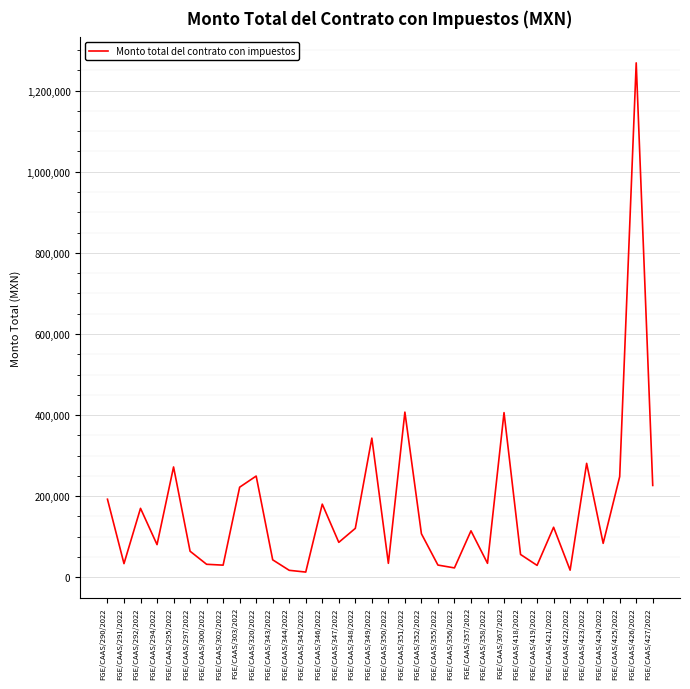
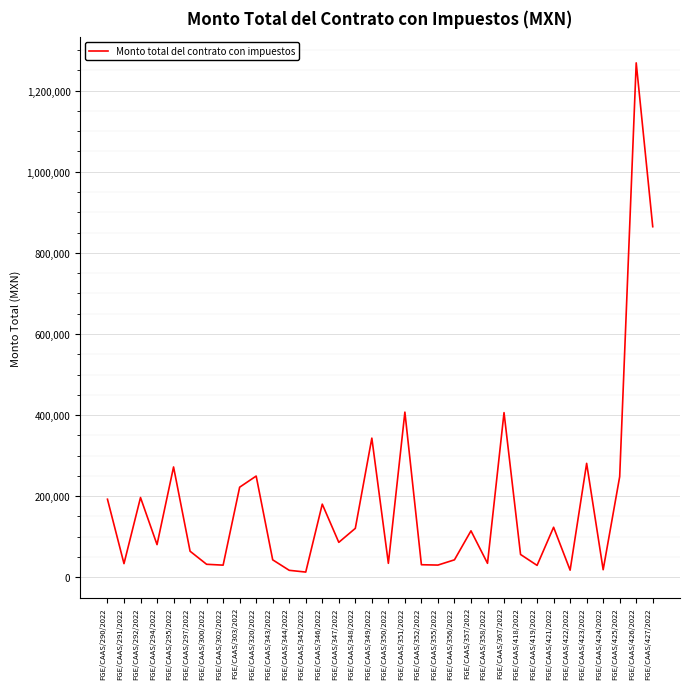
FGE/CAAS/292/2022: 170,000 -> 200,000
FGE/CAAS/352/2022: 110,000 -> 30,000
FGE/CAAS/356/2022: 20,000 -> 40,000
FGE/CAAS/424/2022: 80,000 -> 20,000
FGE/CAAS/427/2022: 230,000 -> 860,000
